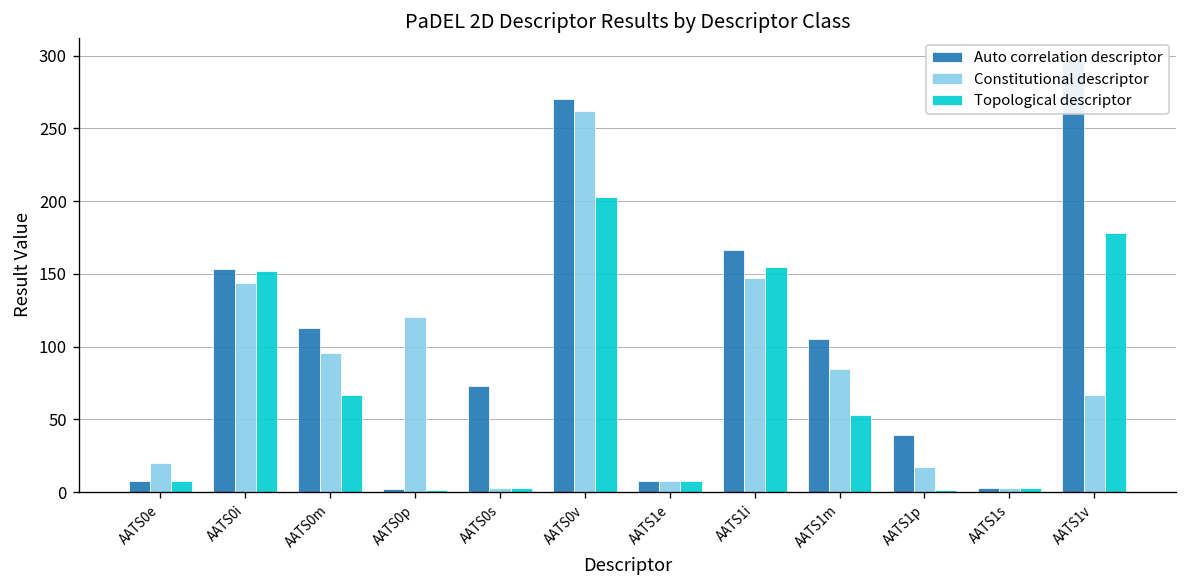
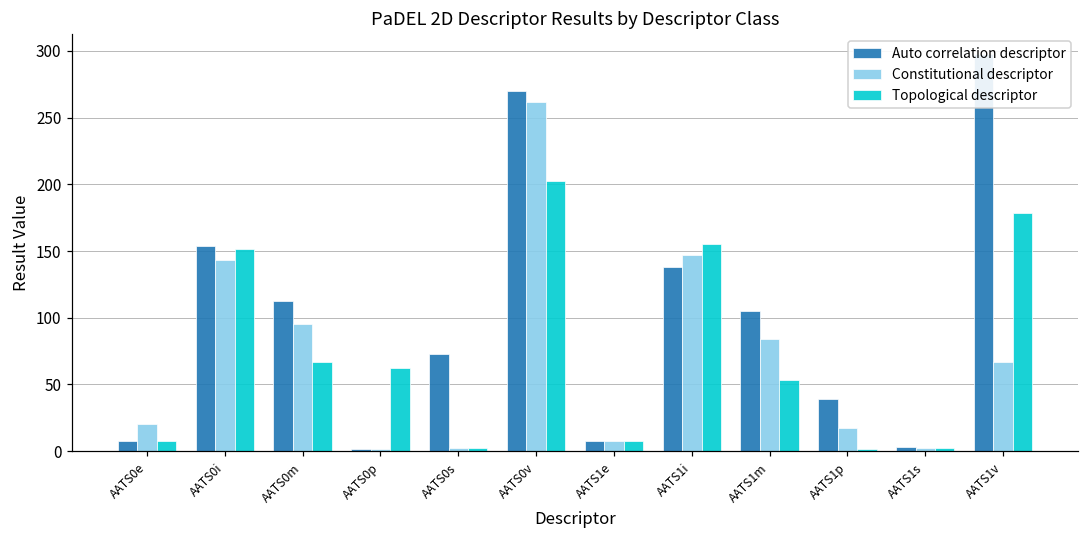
Constitutional descriptor, AATS0p: 120 -> 2
Topological descriptor, AATS0p: 2 -> 62
Auto correlation descriptor, AATS1i: 166 -> 138
